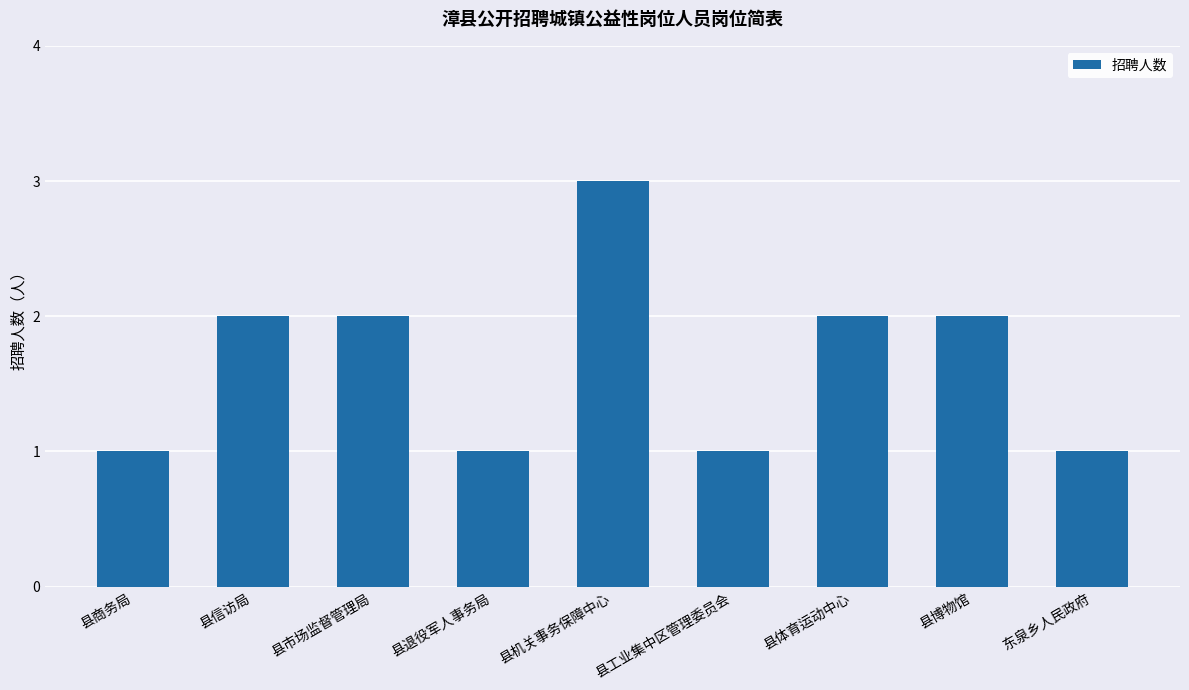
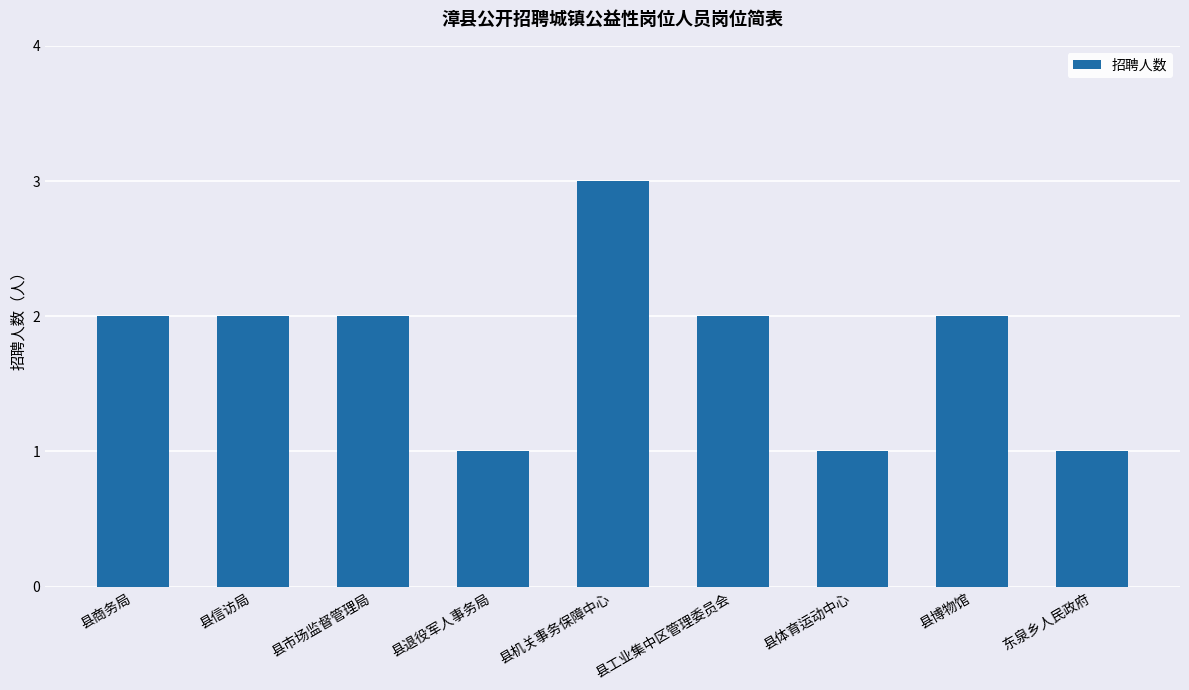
县商务局: 1 -> 2
县工业集中区管理委员会: 1 -> 2
县体育运动中心: 2 -> 1
